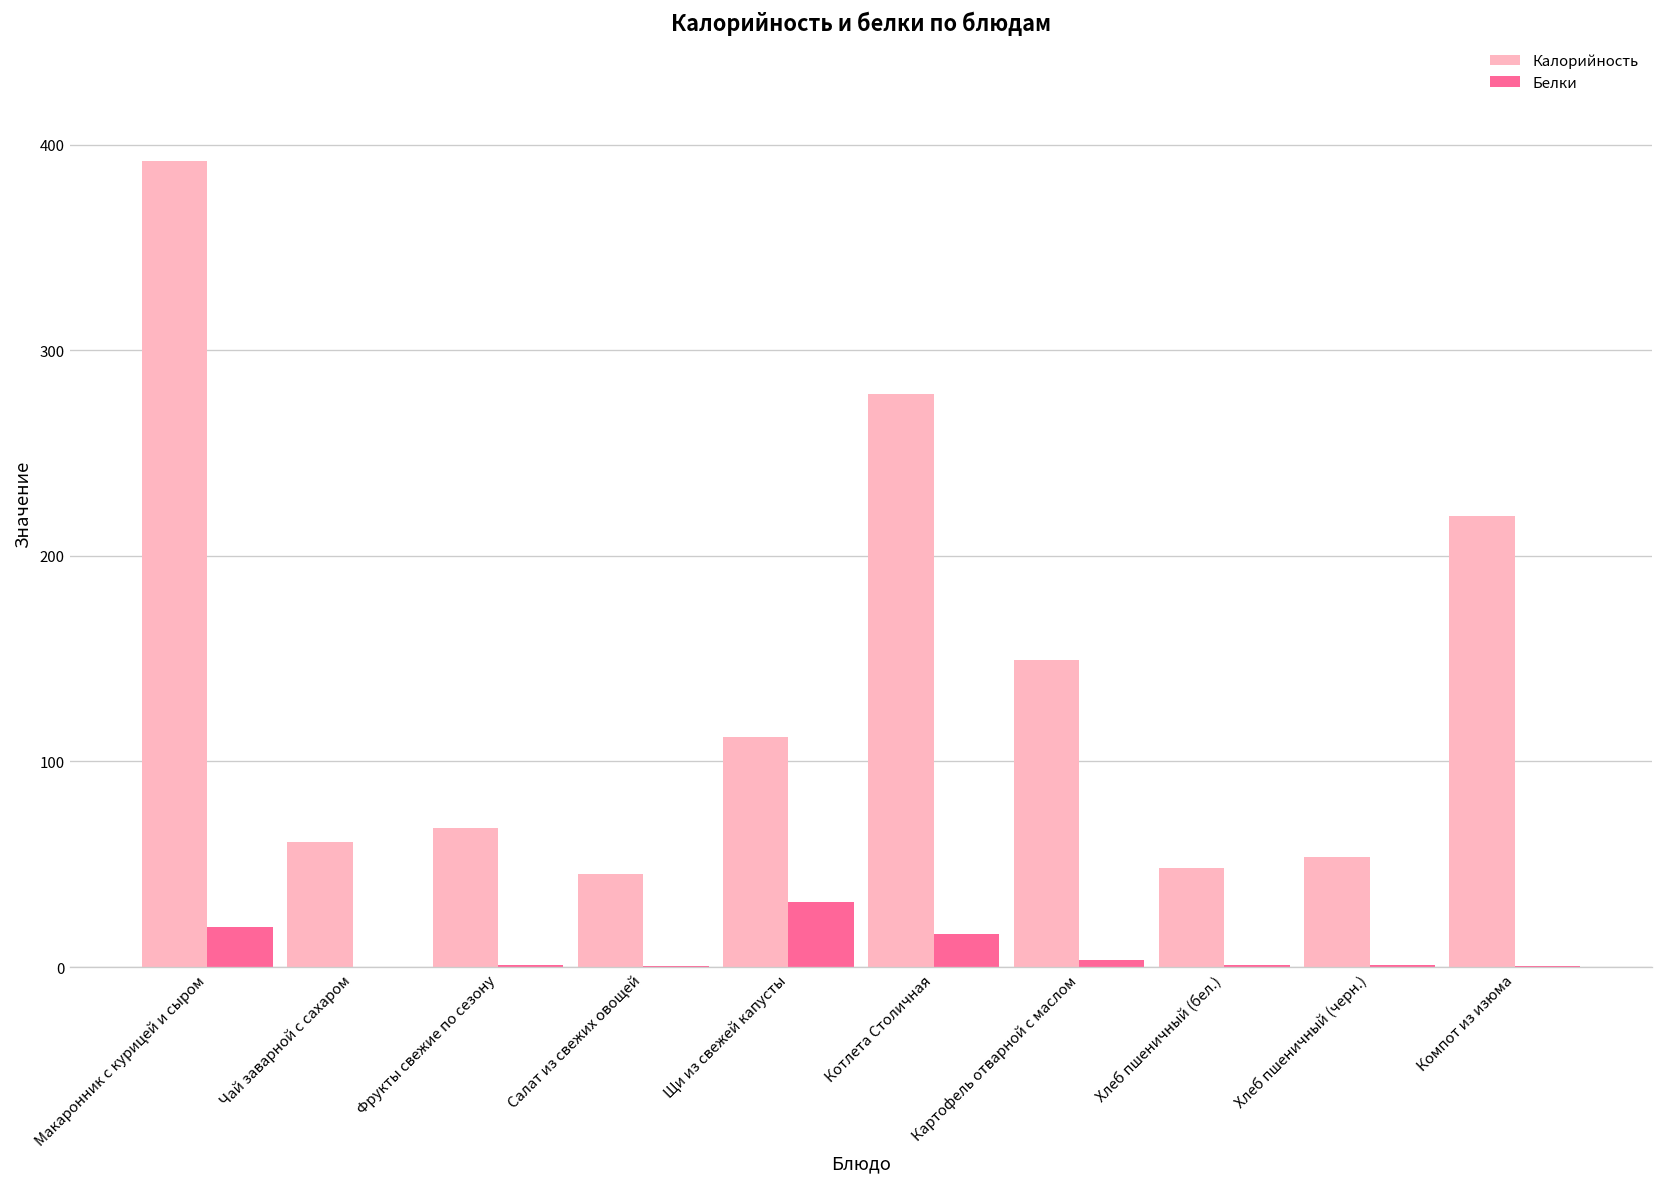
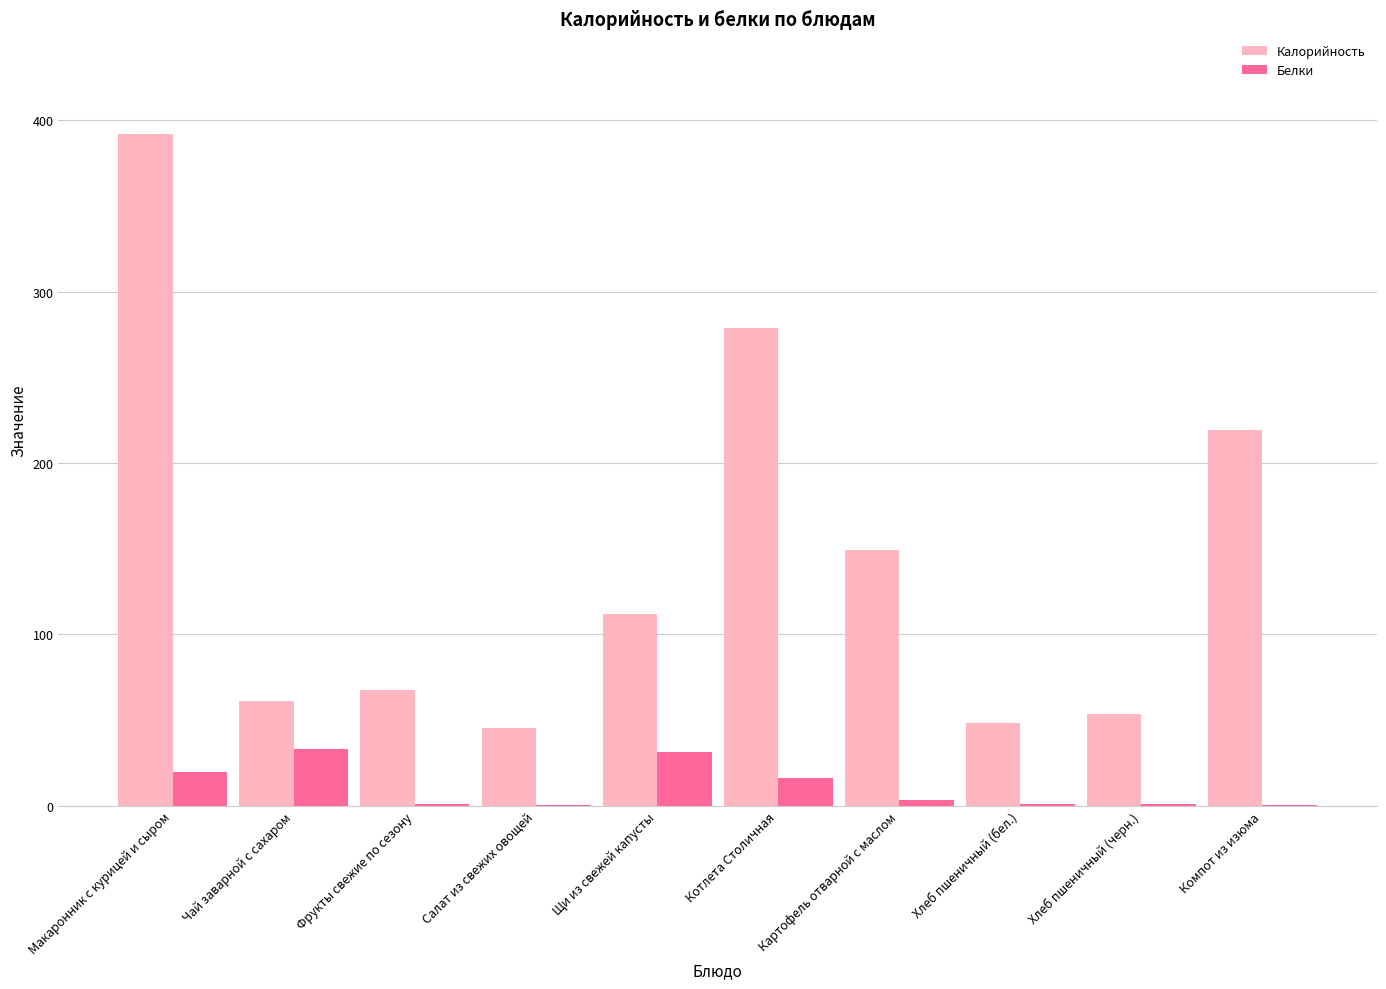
Белки, Чай заварной с сахаром: 0 -> 33
